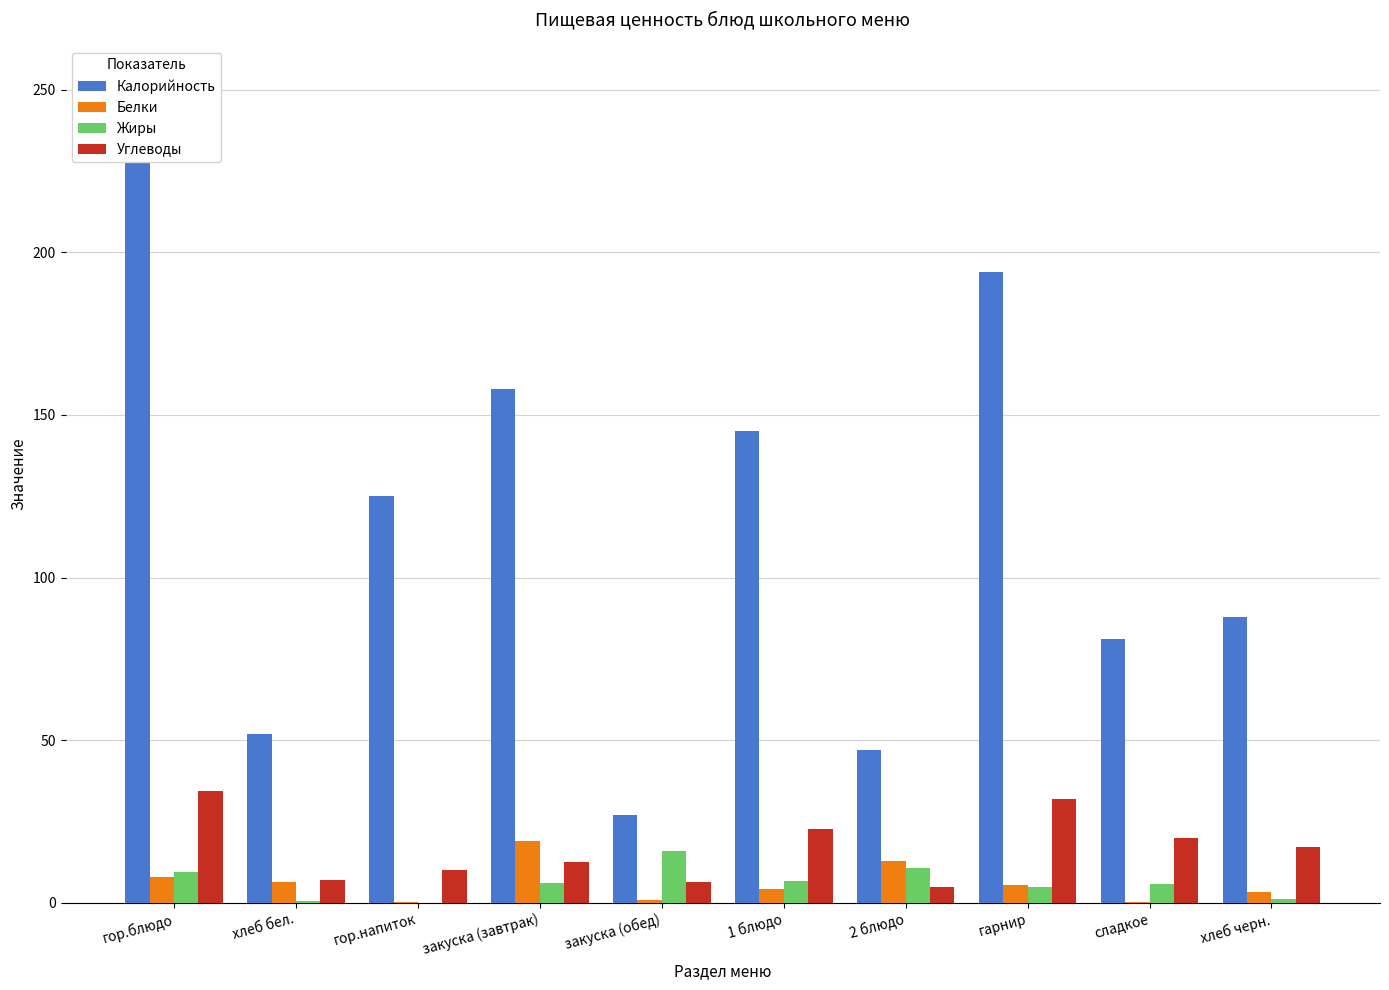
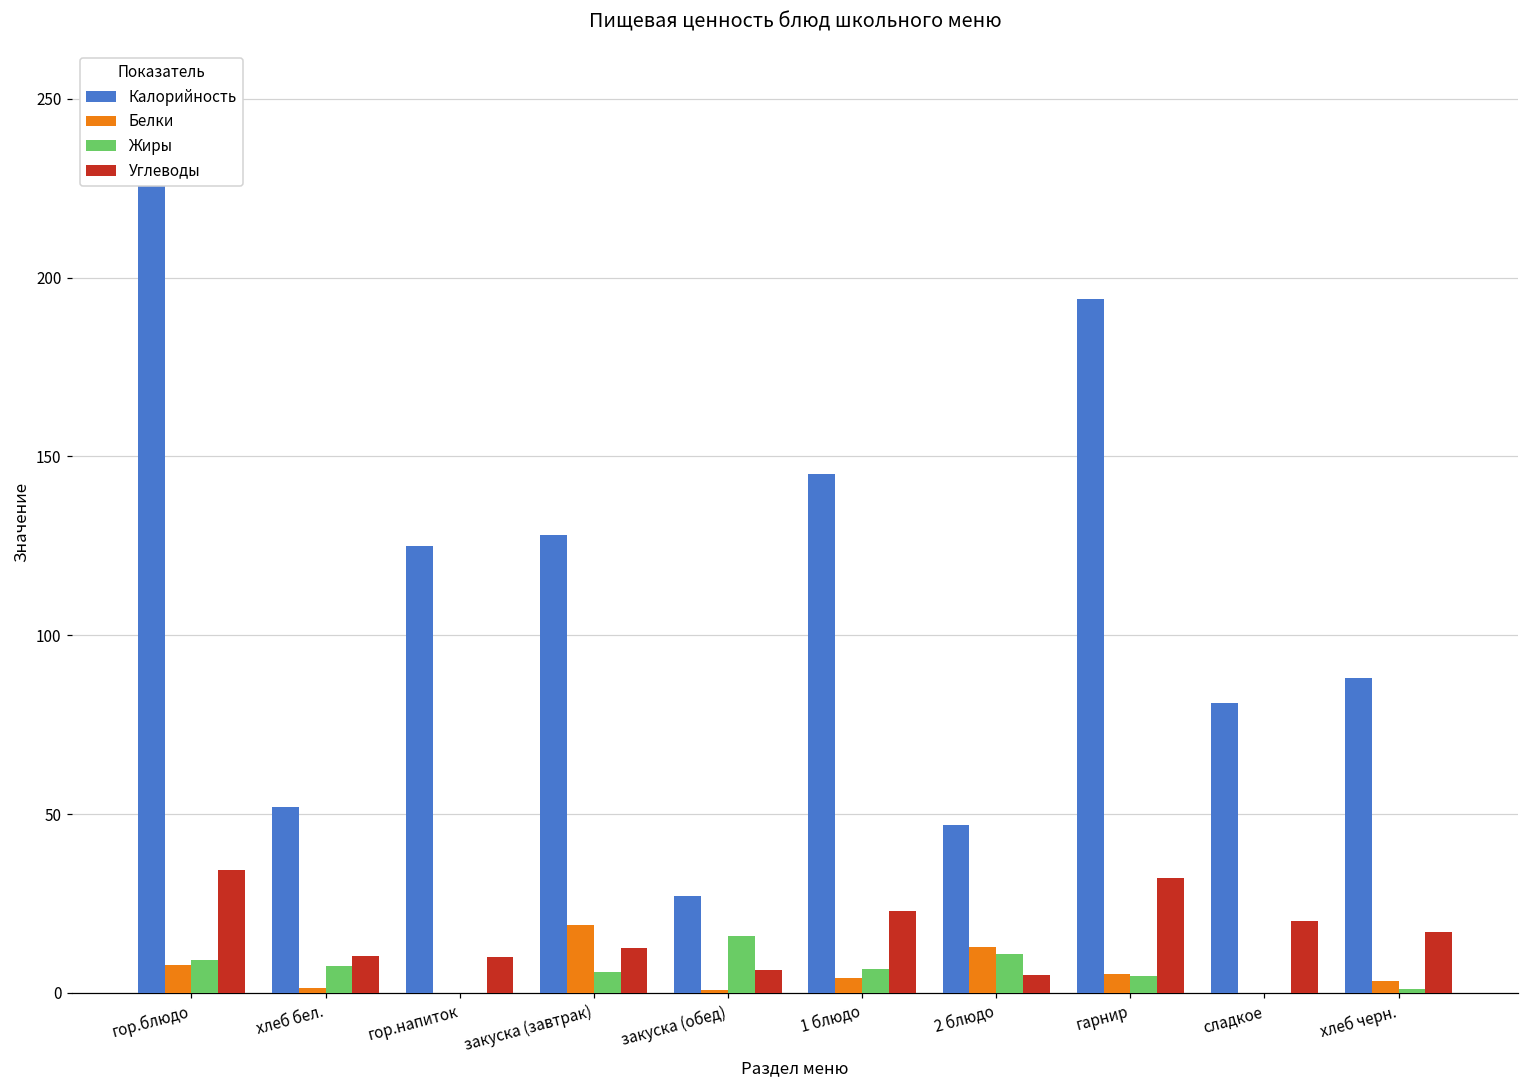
Белки, хлеб бел.: 7 -> 2
Жиры, хлеб бел.: 1 -> 8
Углеводы, хлеб бел.: 7 -> 10
Калорийность, закуска (завтрак): 158 -> 128
Жиры, сладкое: 6 -> 0
